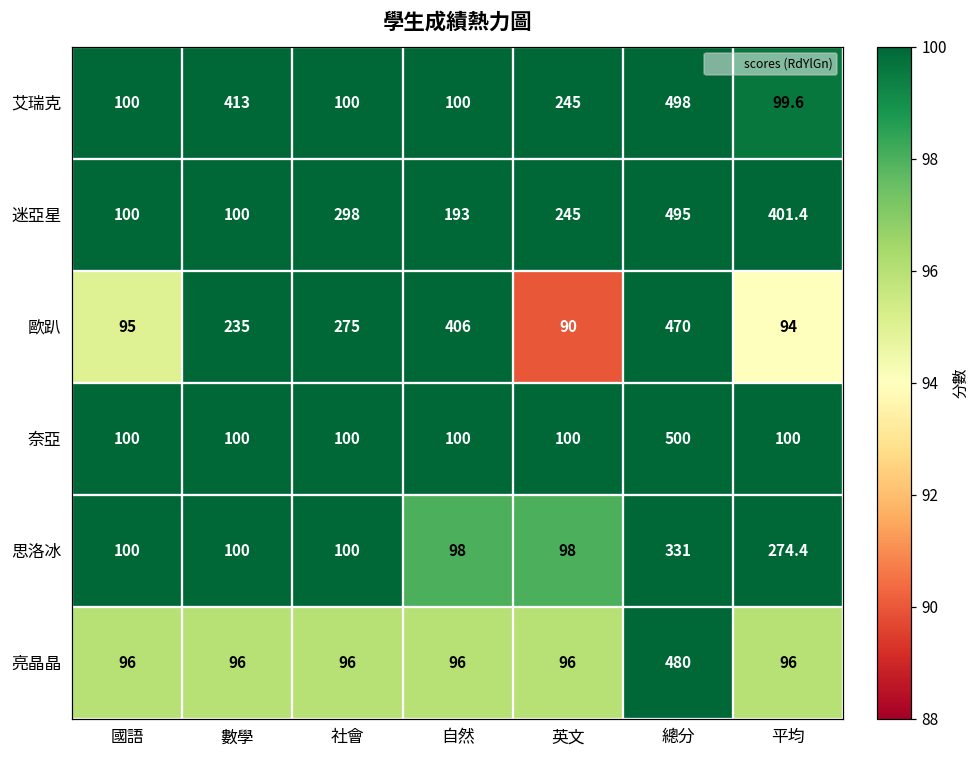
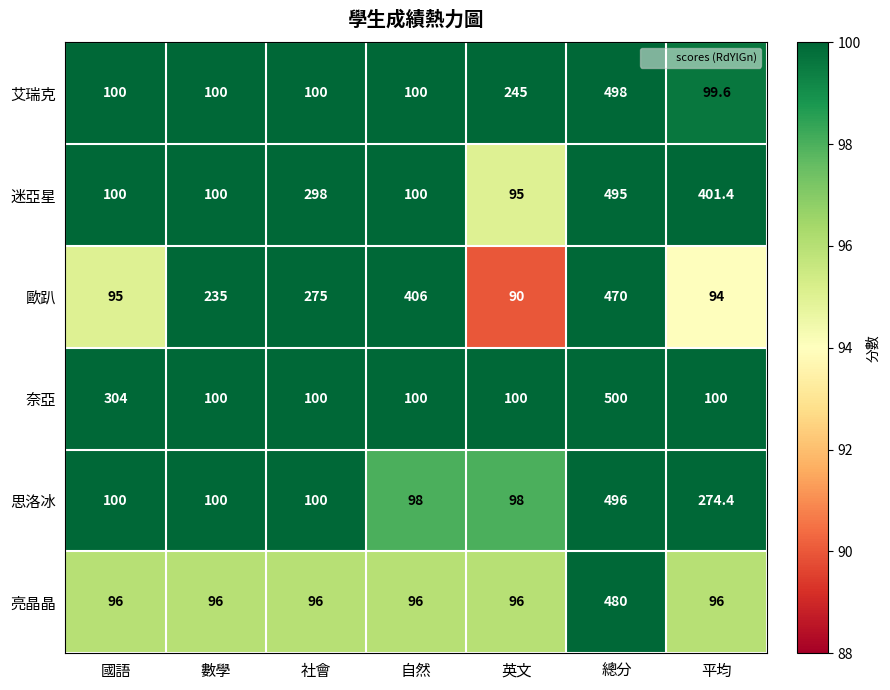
艾瑞克, 數學: 413 -> 100
迷亞星, 自然: 193 -> 100
迷亞星, 英文: 245 -> 95
奈亞, 國語: 100 -> 304
思洛冰, 總分: 331 -> 496
